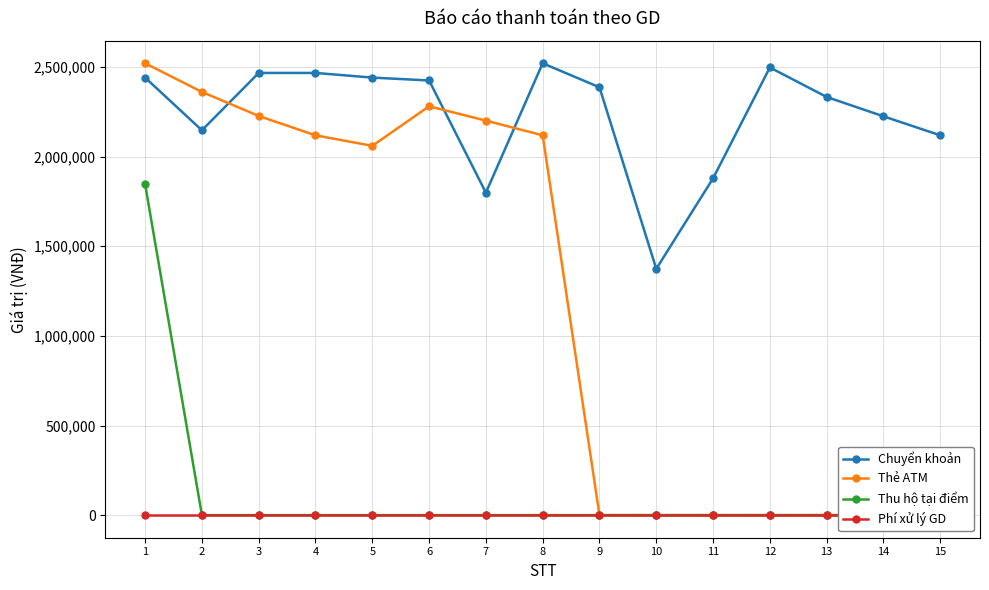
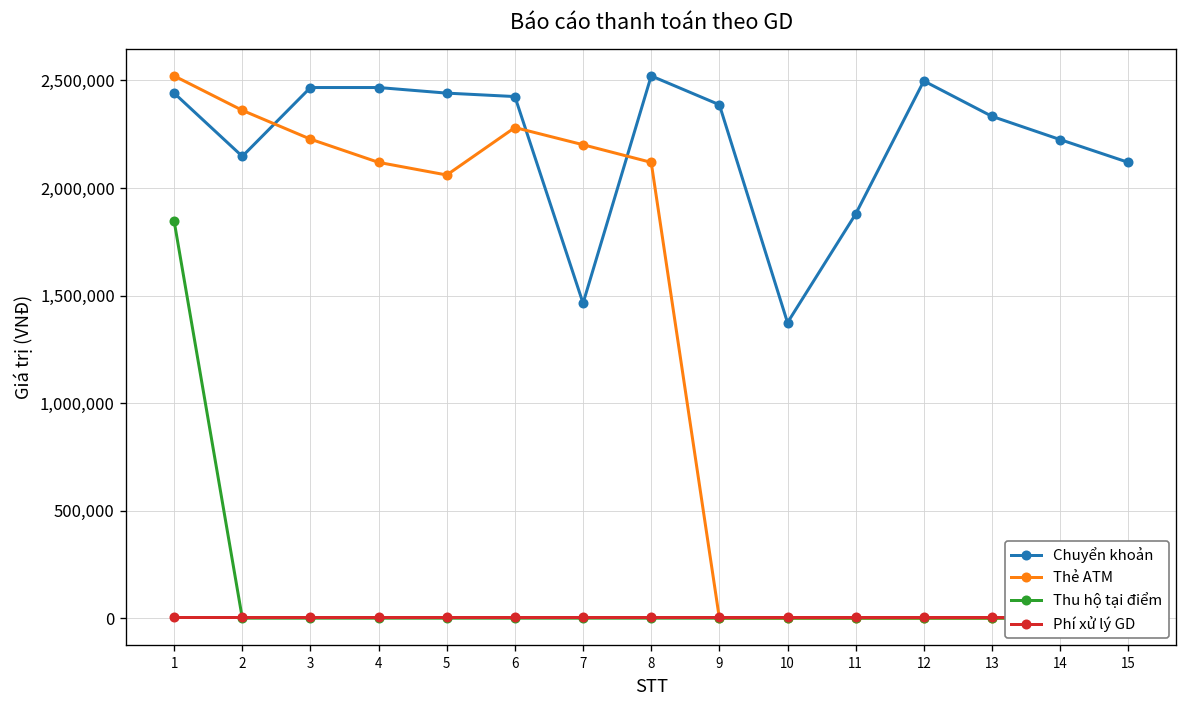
Chuyển khoản, 7: 1,800,000 -> 1,460,000
